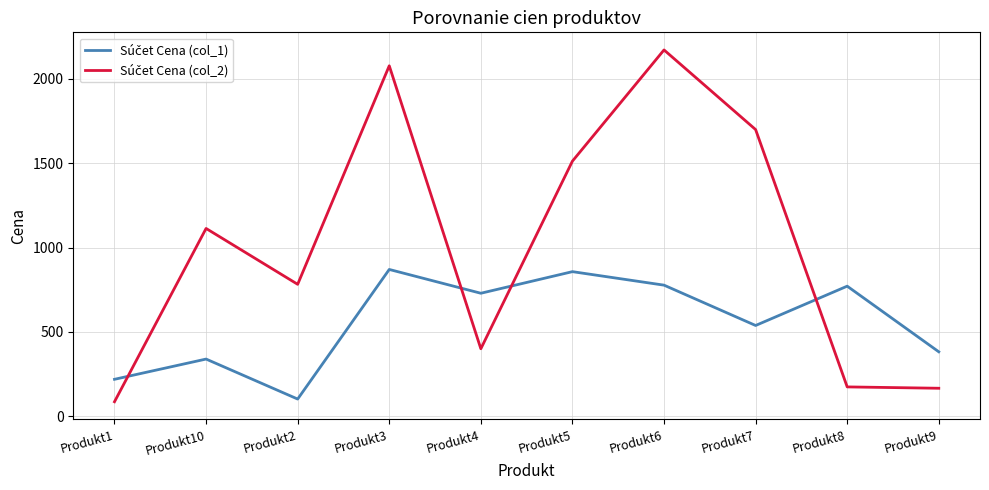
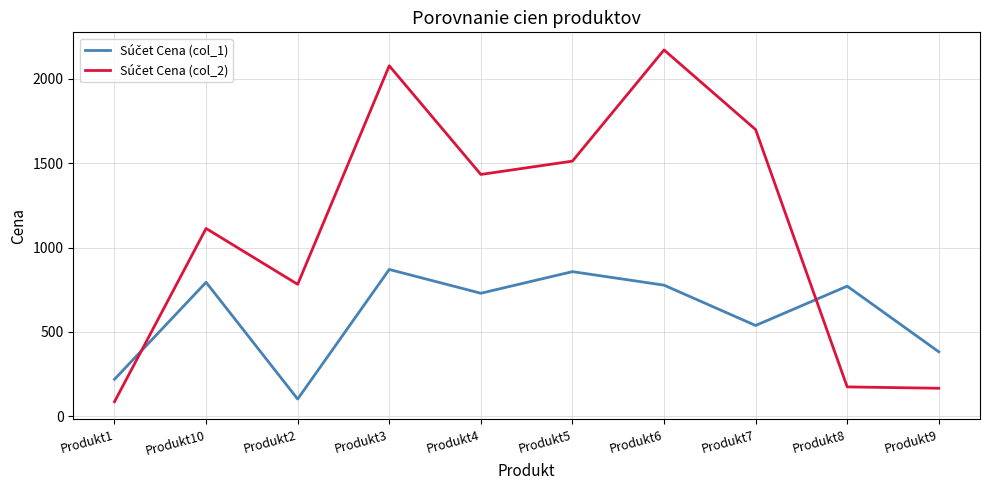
Súčet Cena (col_1), Produkt10: 340 -> 790
Súčet Cena (col_2), Produkt4: 400 -> 1430
